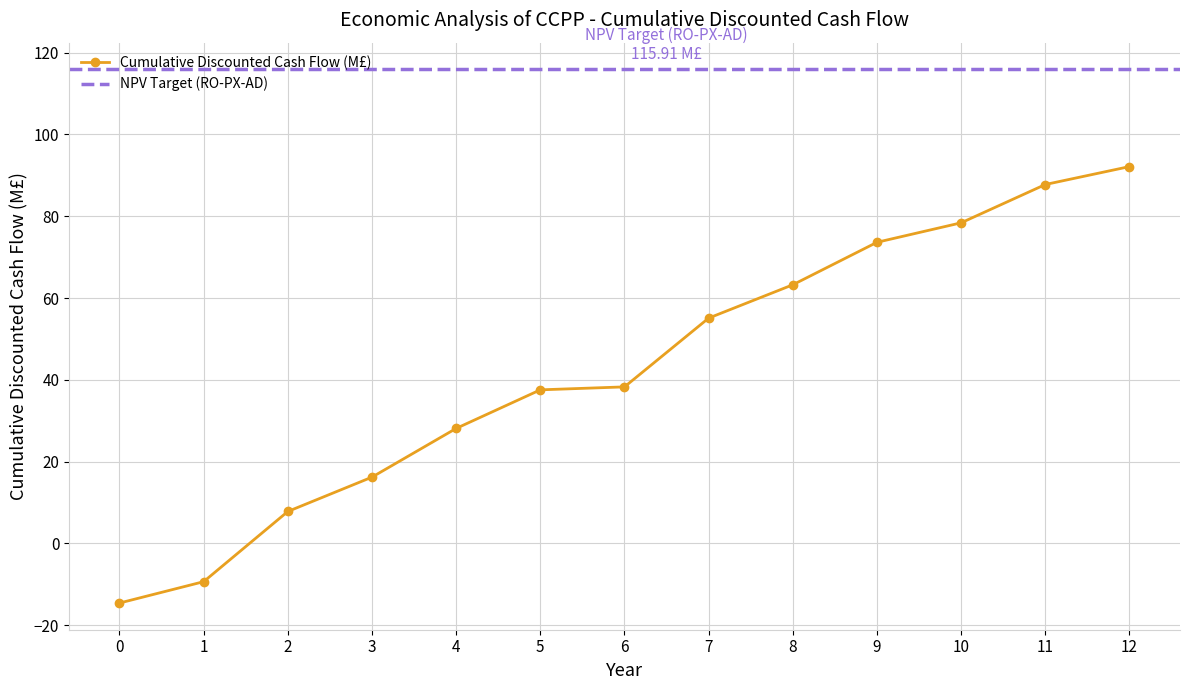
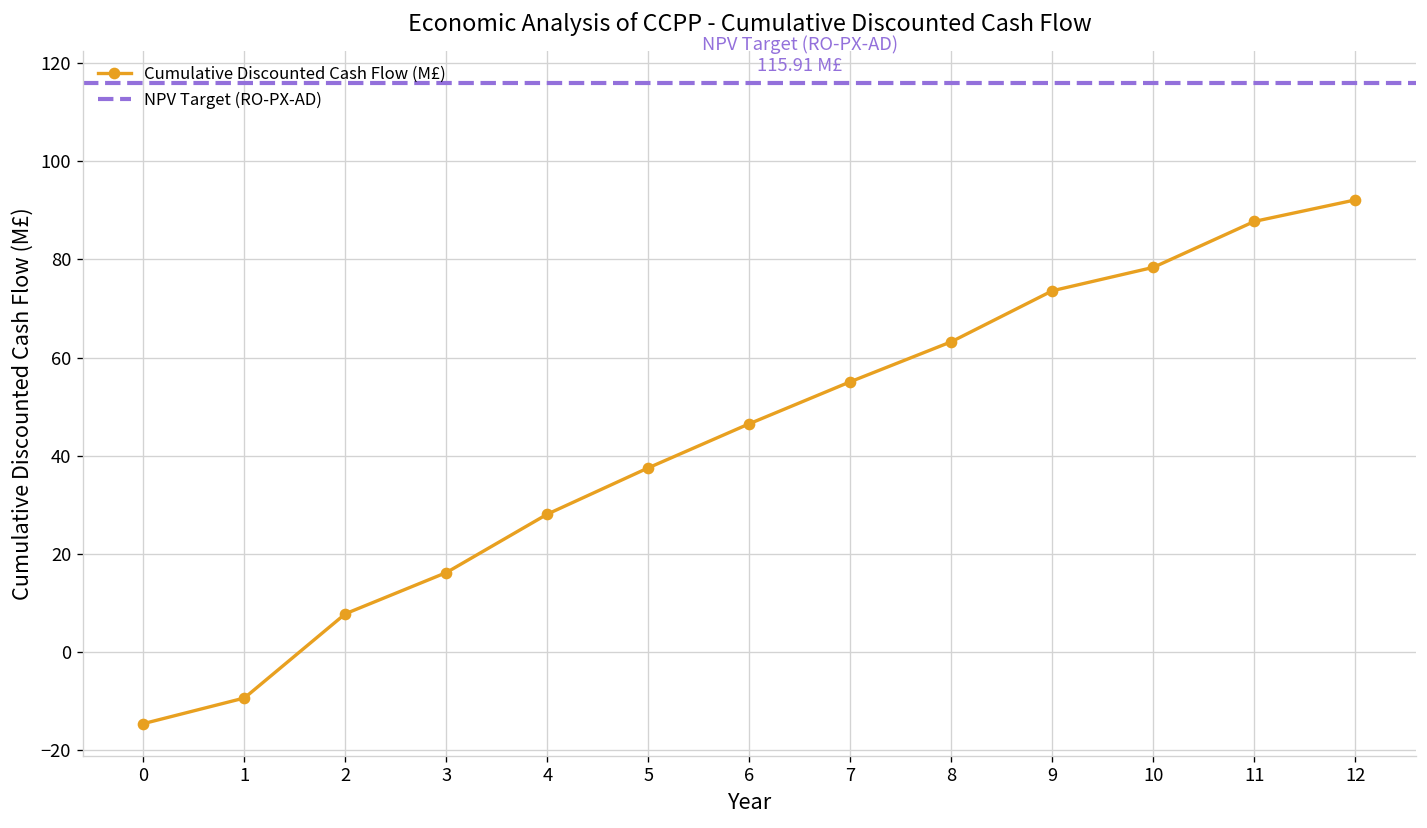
6: 38 -> 47
